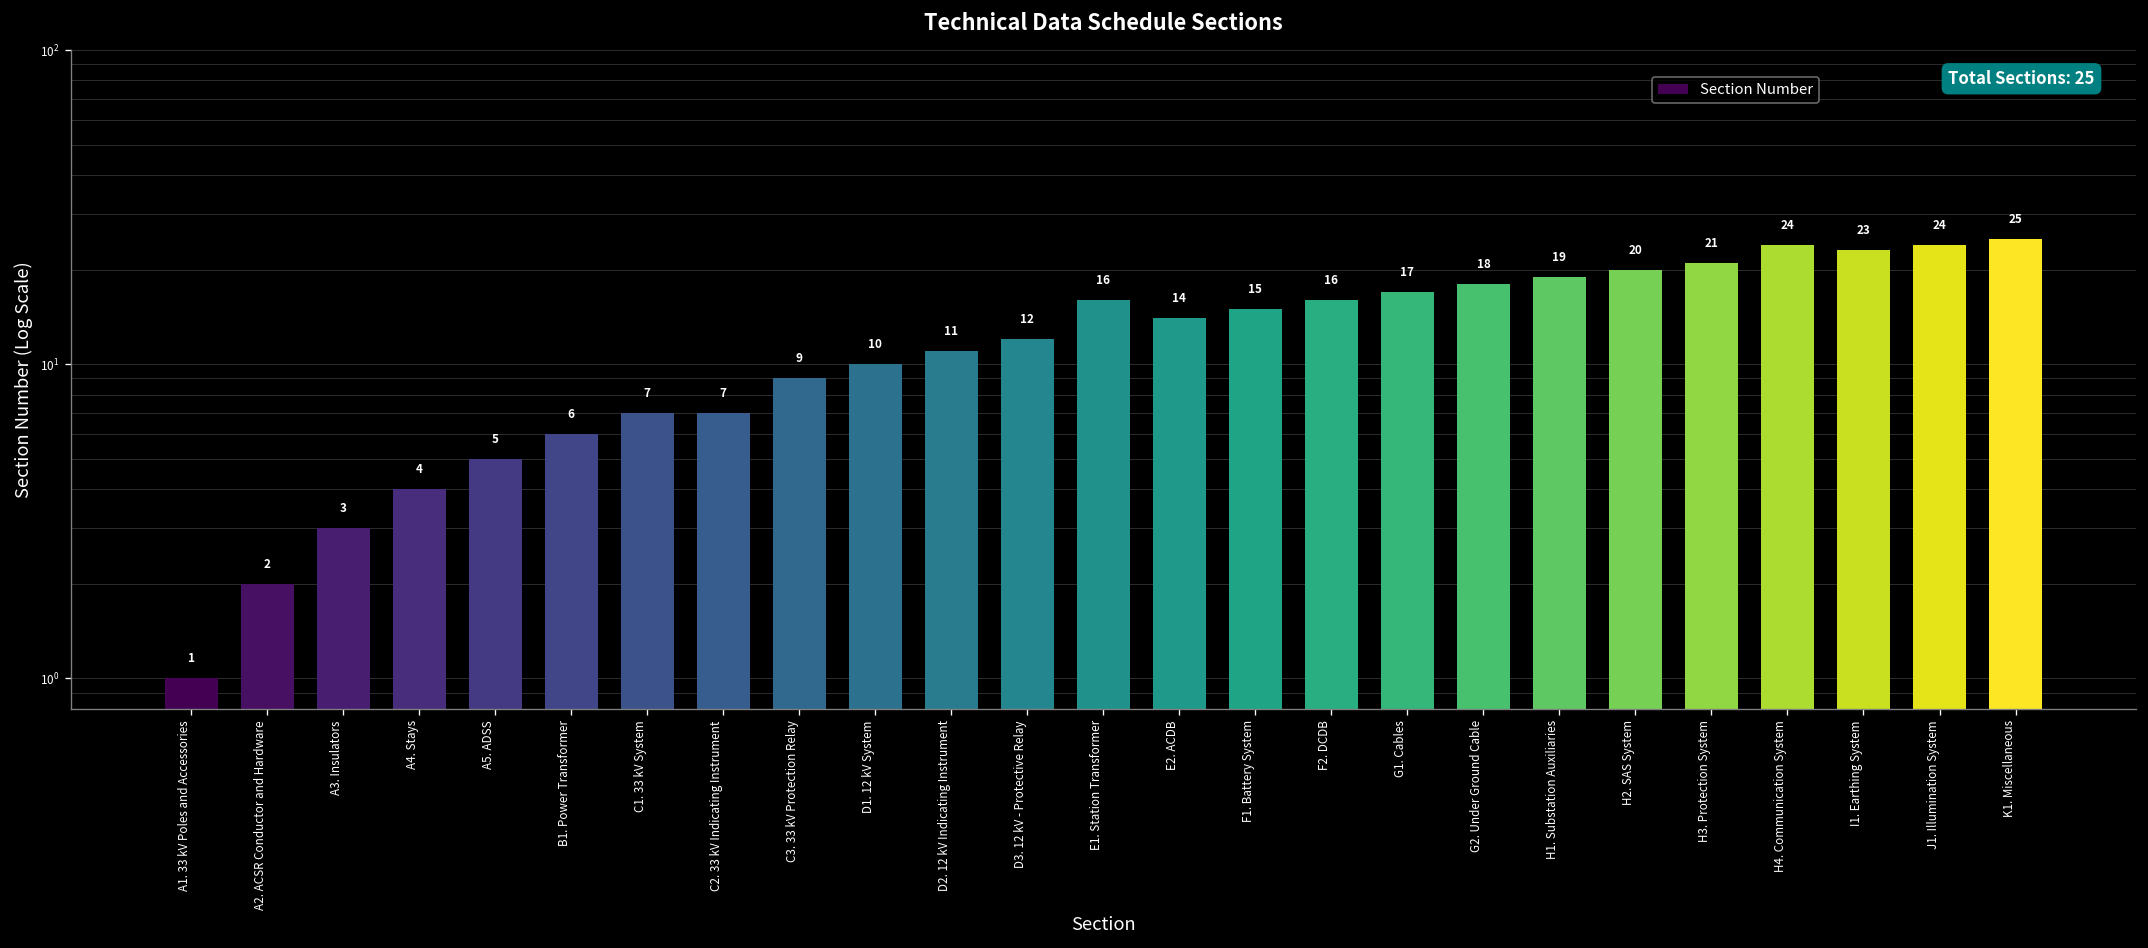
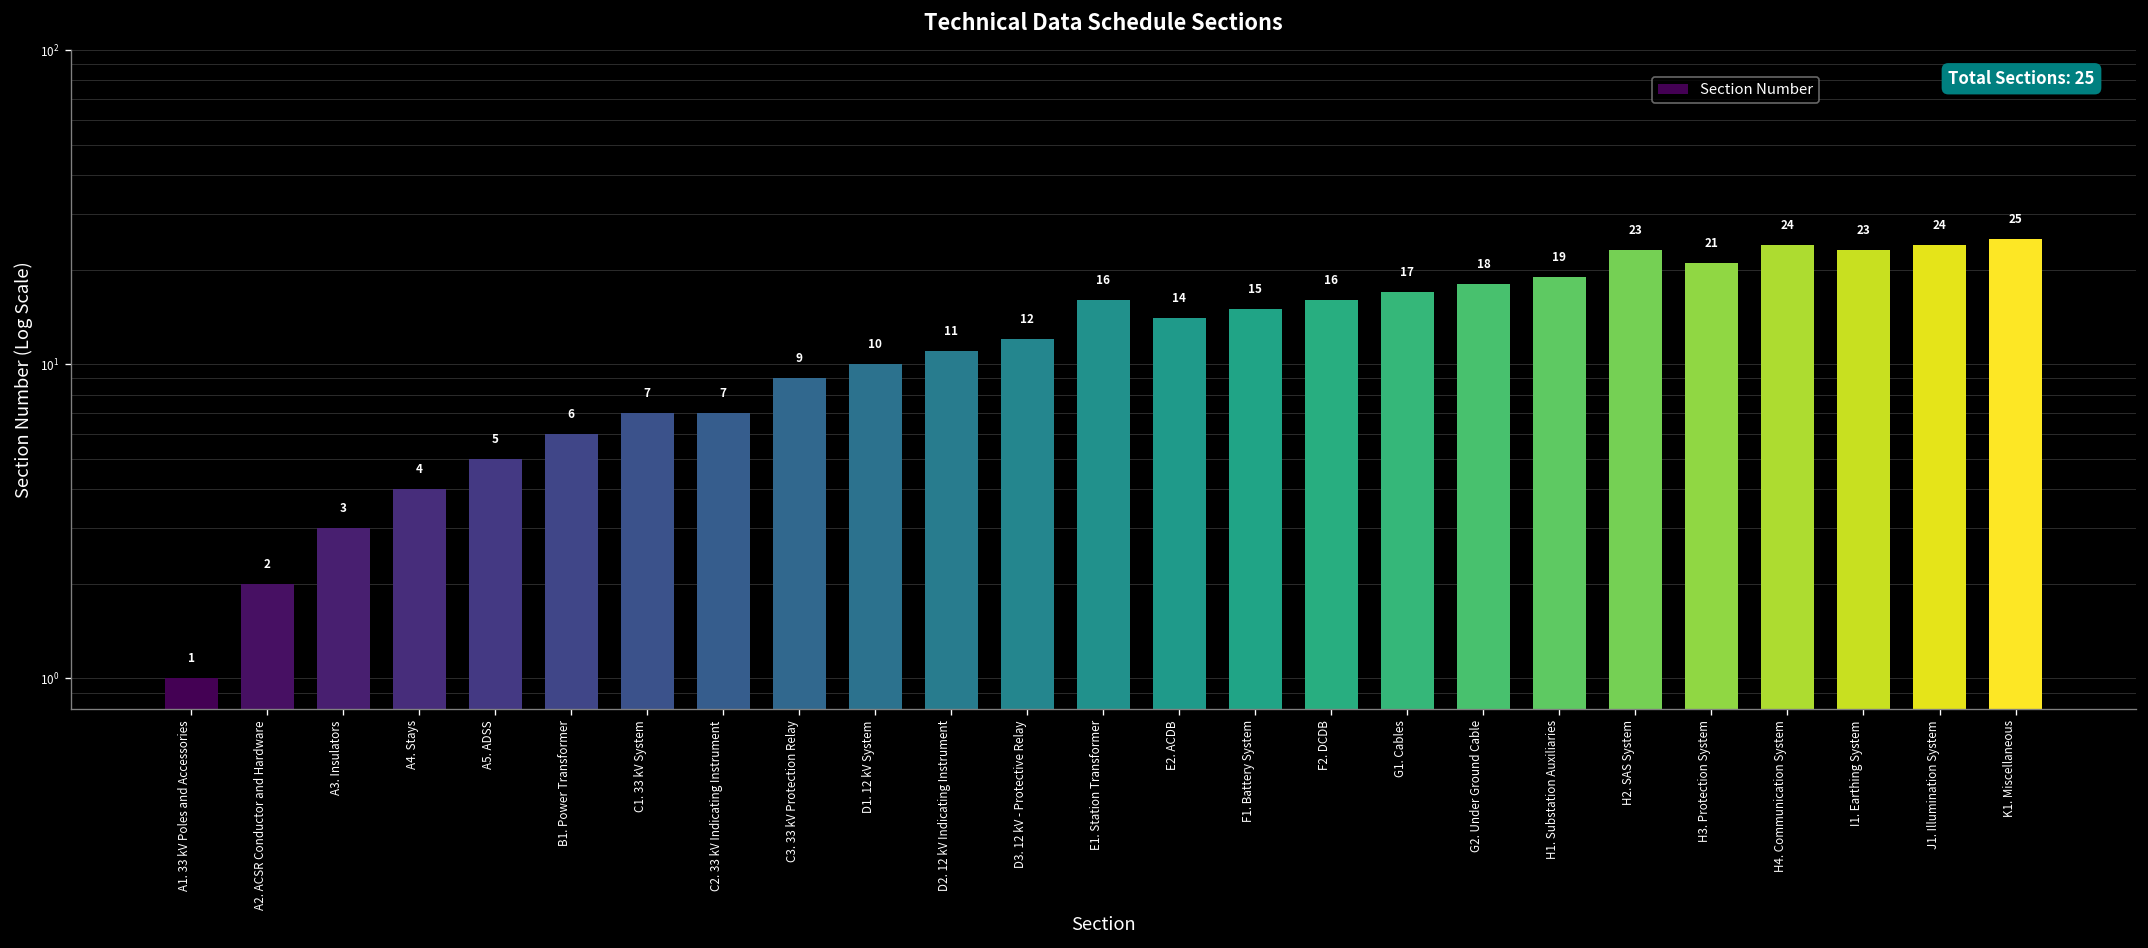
H2. SAS System: 20 -> 23
